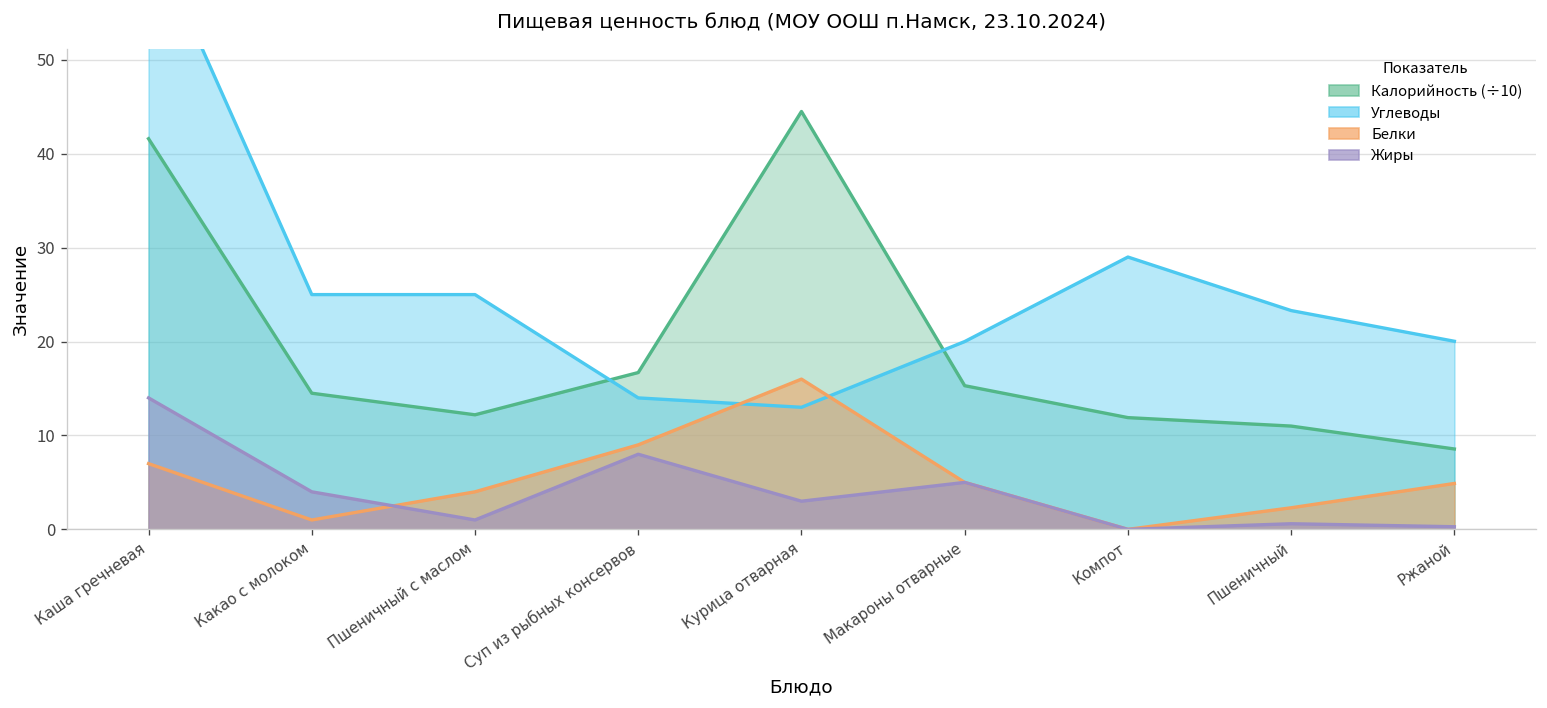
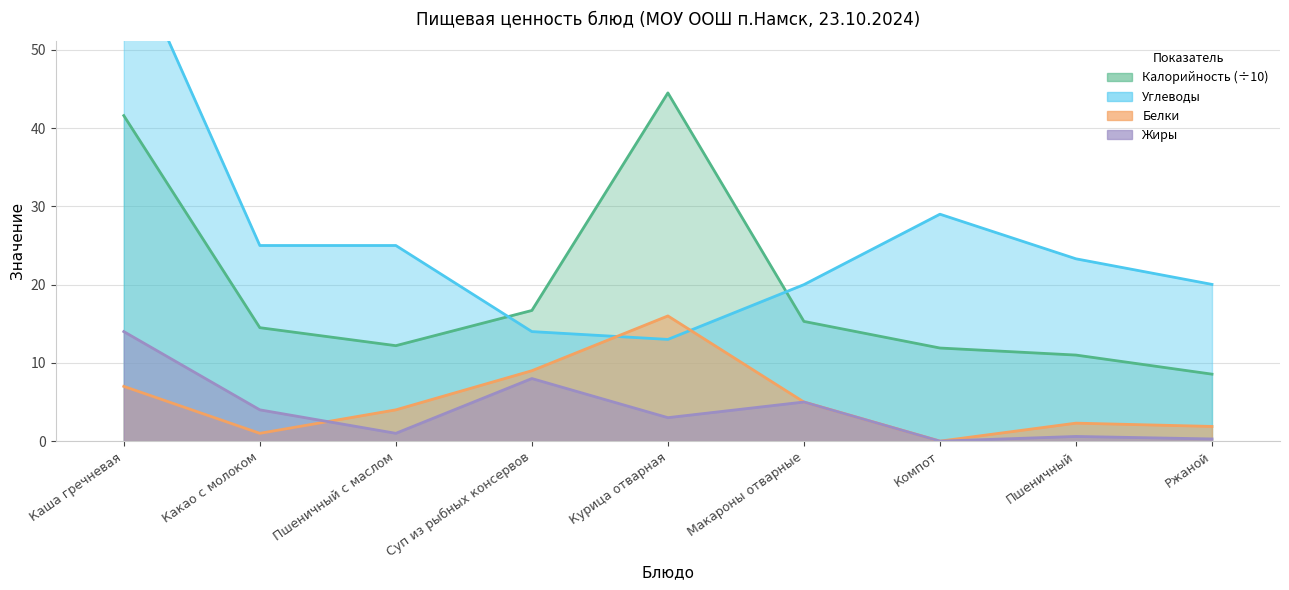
Белки, Ржаной: 5 -> 2
